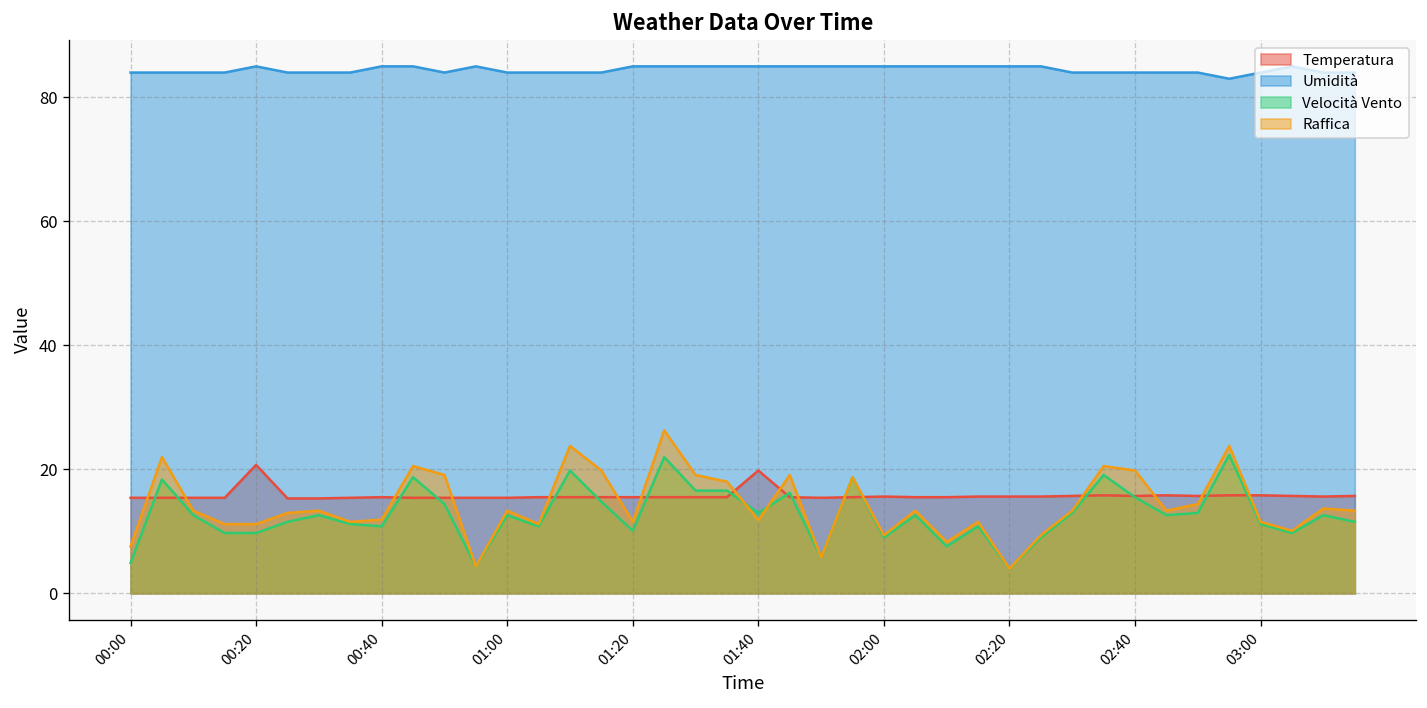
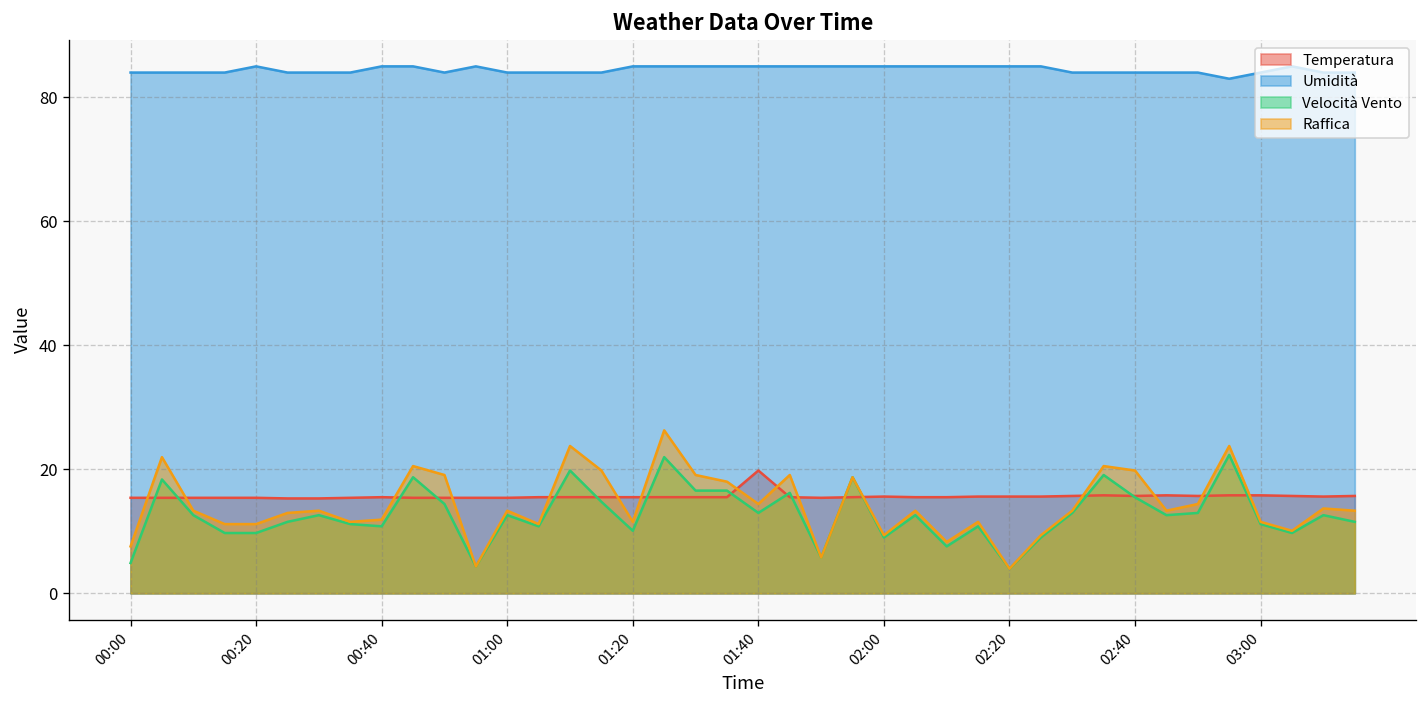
Temperatura, 00:20: 21 -> 15
Raffica, 01:40: 12 -> 14
